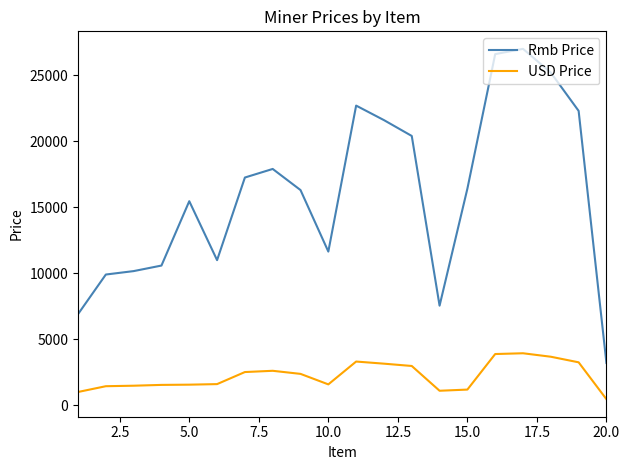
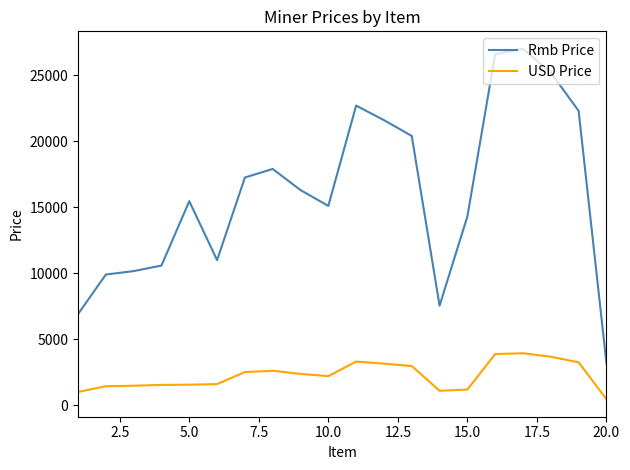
Rmb Price, 10.0: 11600 -> 15100
USD Price, 10.0: 1600 -> 2200
Rmb Price, 15.0: 16400 -> 14300
